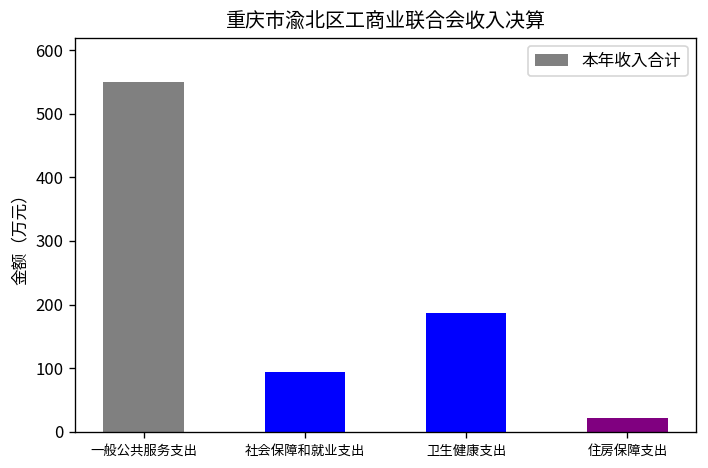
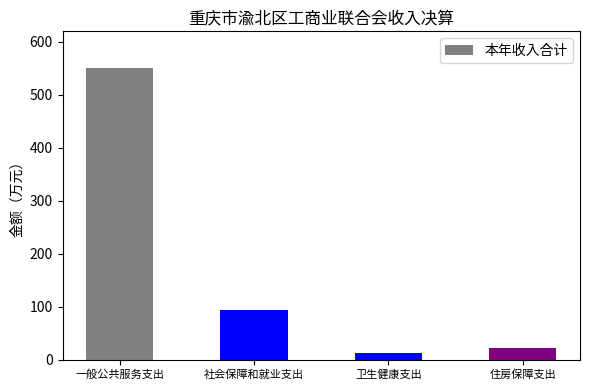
卫生健康支出: 190 -> 10
